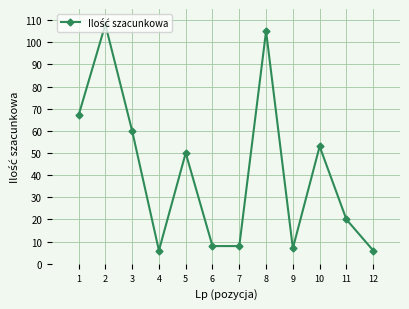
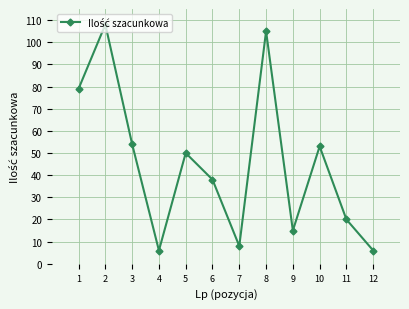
1: 67 -> 79
3: 60 -> 54
6: 8 -> 38
9: 7 -> 15
